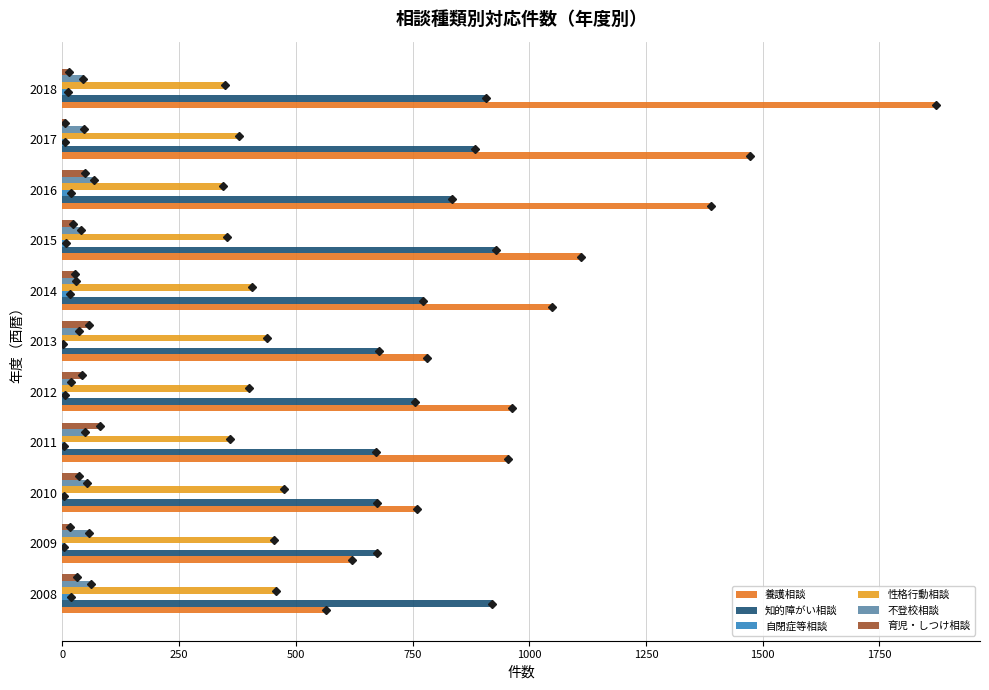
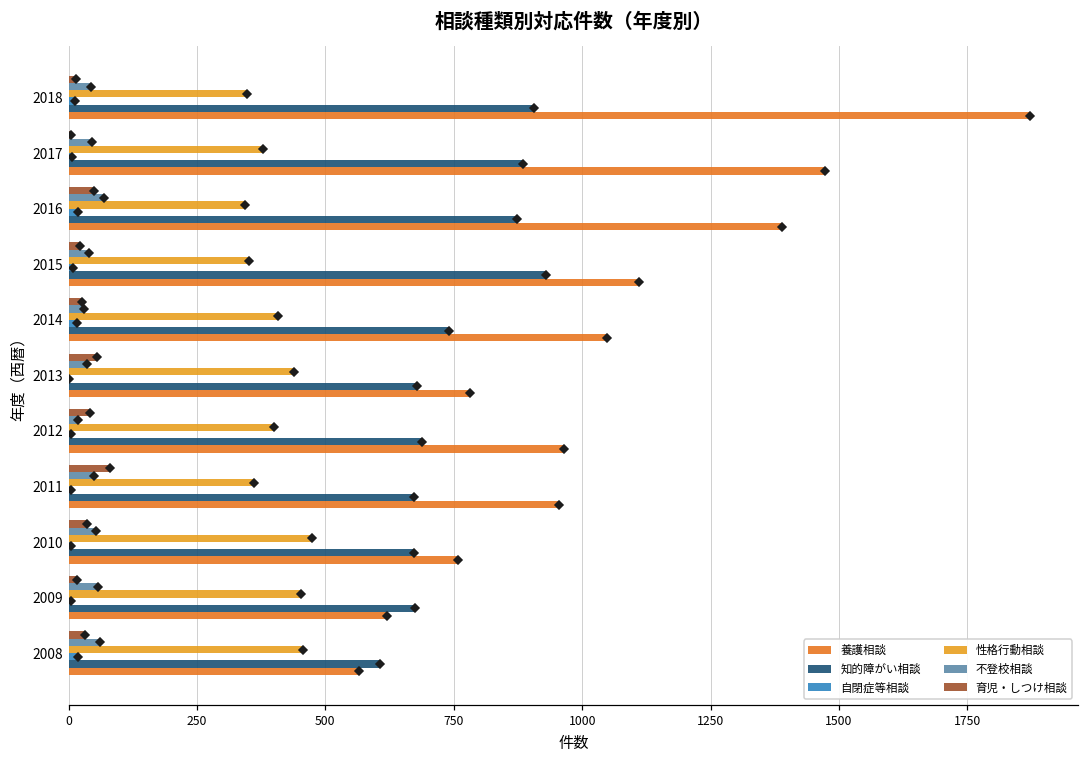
知的障がい相談, 2016: 840 -> 870
知的障がい相談, 2014: 770 -> 740
知的障がい相談, 2012: 760 -> 690
知的障がい相談, 2008: 920 -> 610
